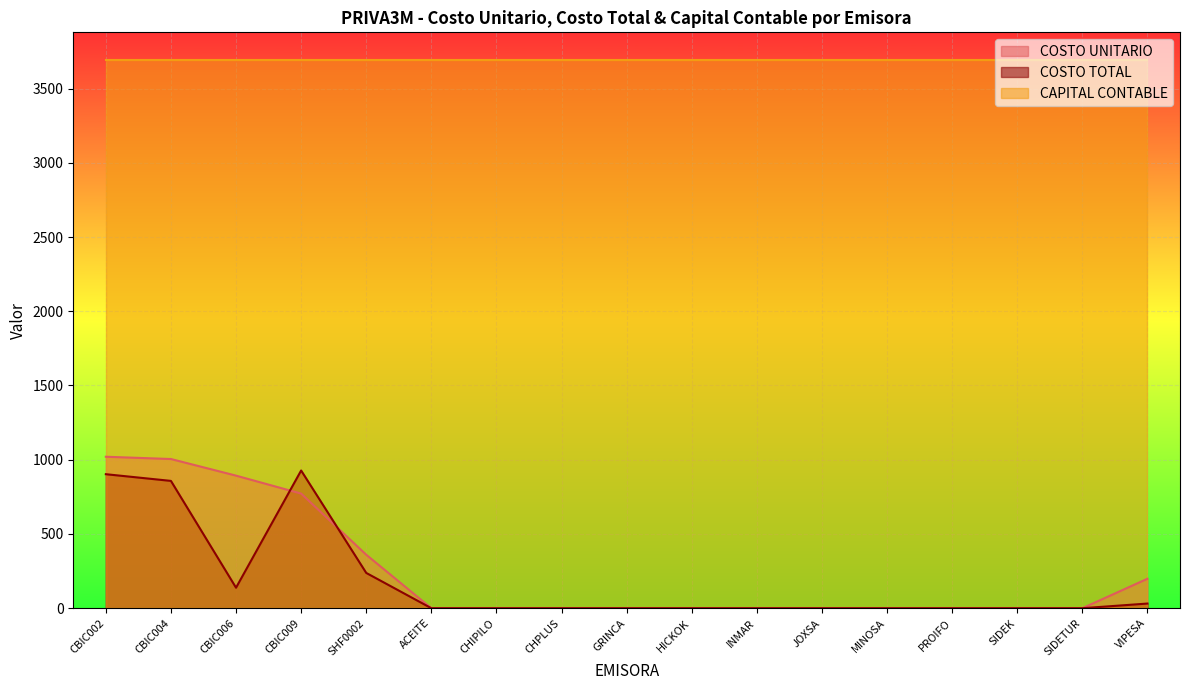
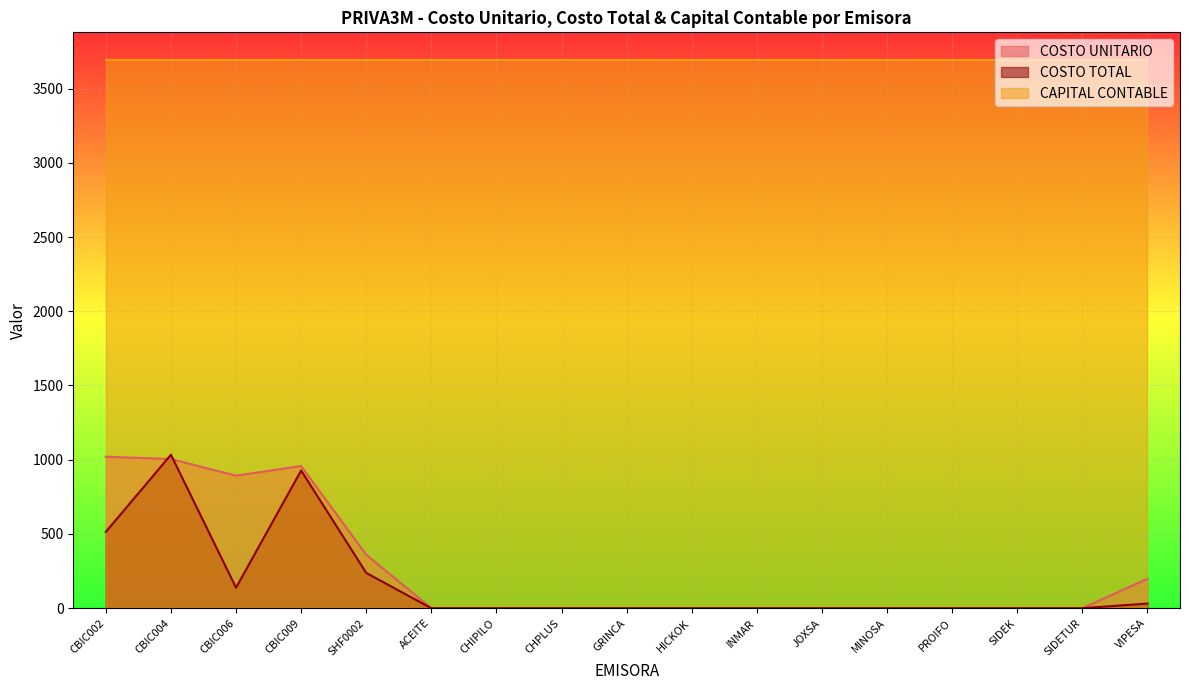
COSTO TOTAL, CBIC002: 900 -> 510
COSTO TOTAL, CBIC004: 860 -> 1030
COSTO UNITARIO, CBIC009: 770 -> 960
